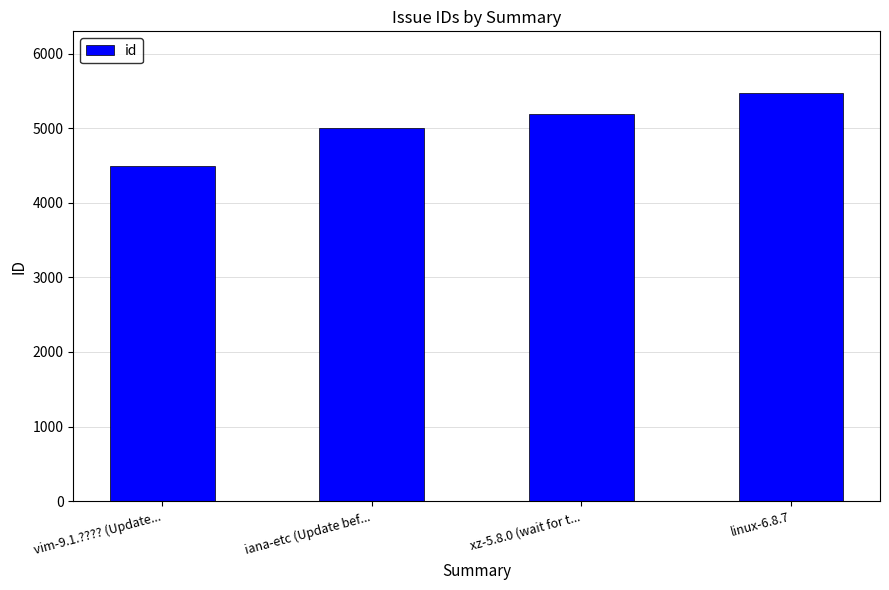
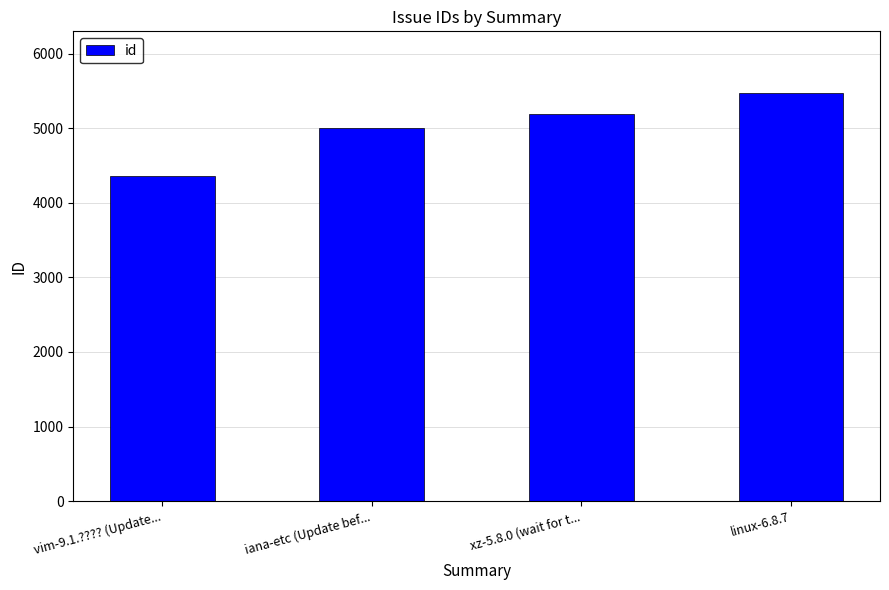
vim-9.1.???? (Update...: 4500 -> 4400
